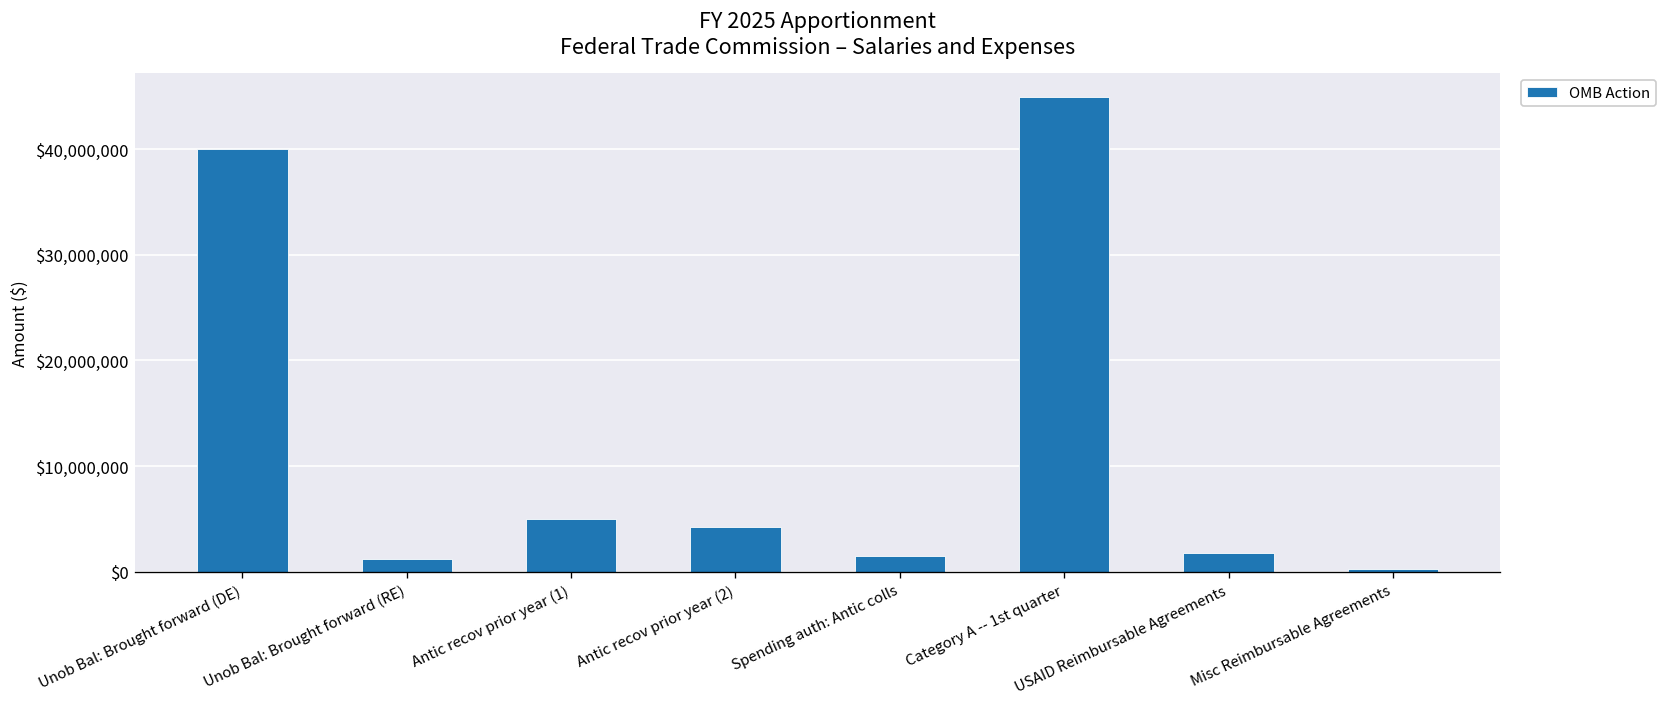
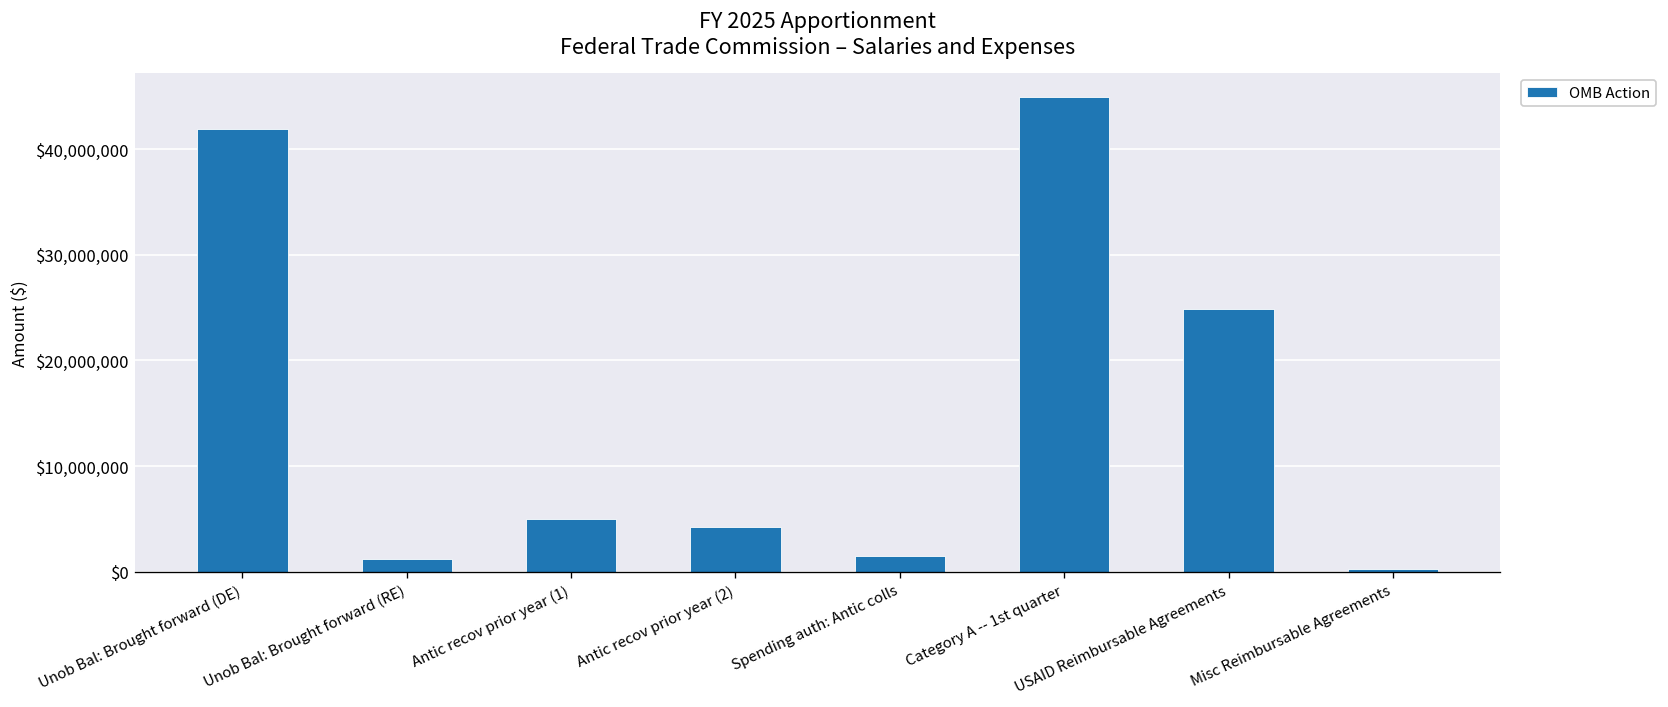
Unob Bal: Brought forward (DE): $40,000,000 -> $42,000,000
USAID Reimbursable Agreements: $2,000,000 -> $25,000,000
